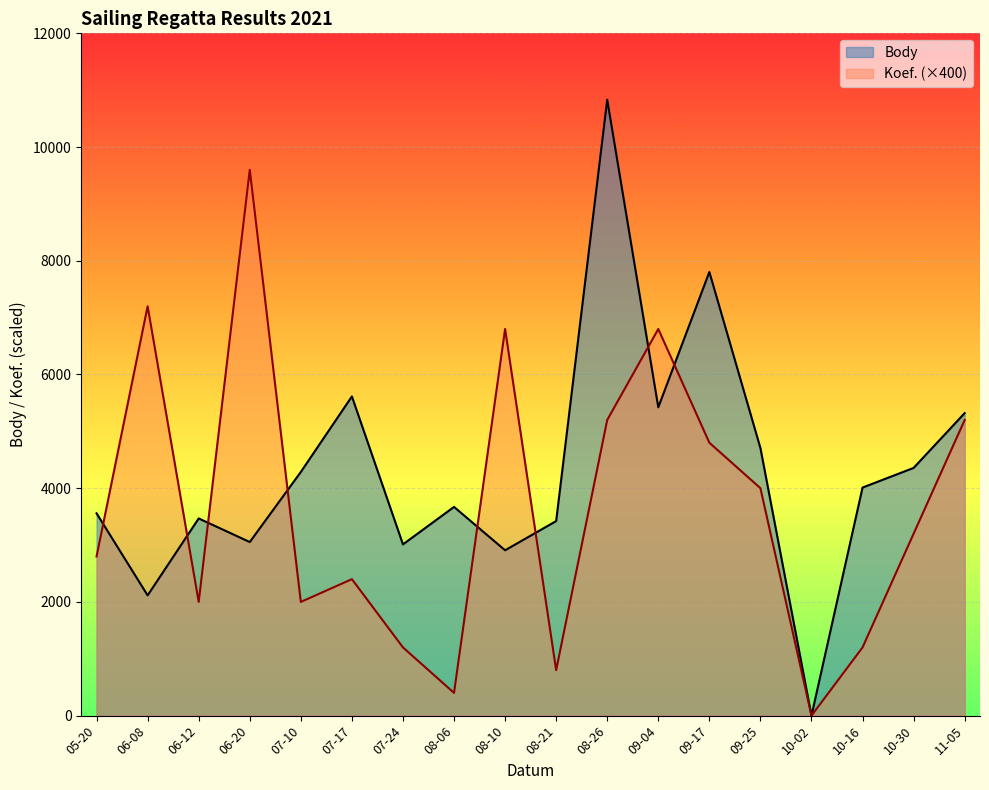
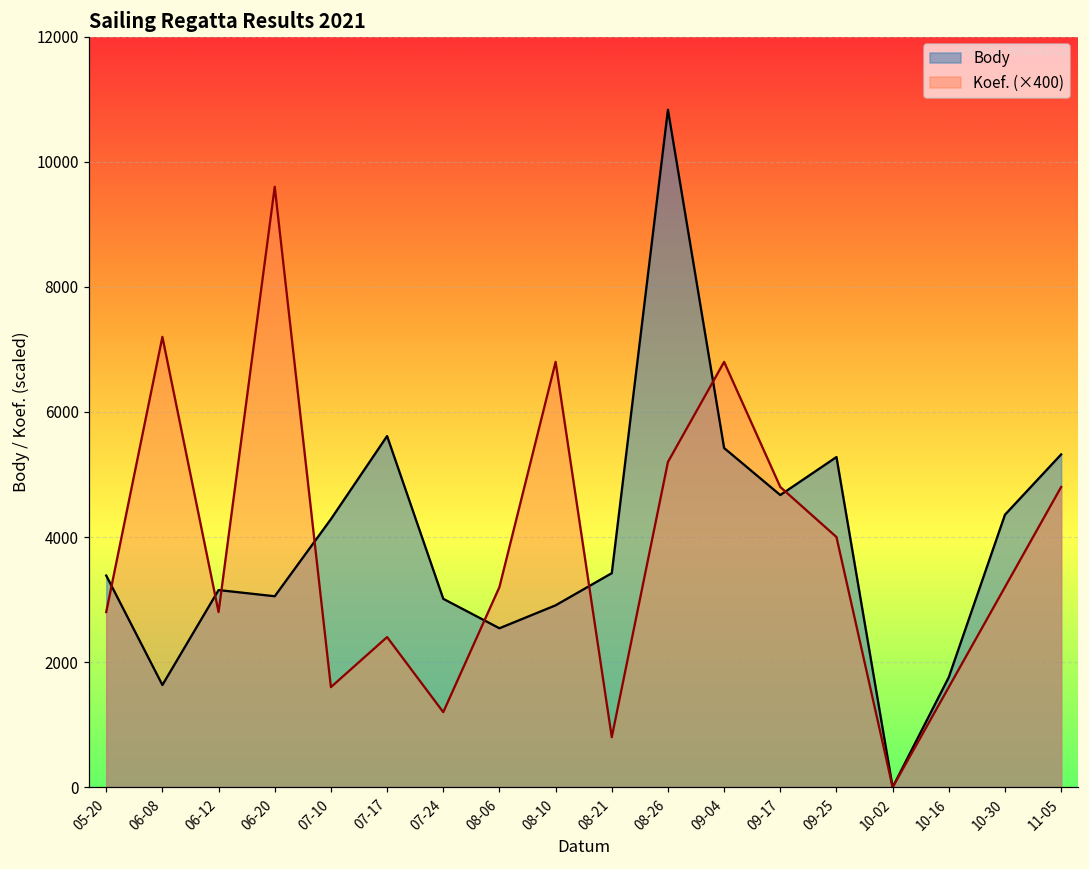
Body, 05-20: 3600 -> 3400
Body, 06-08: 2100 -> 1600
Body, 06-12: 3500 -> 3200
Koef. (×400), 06-12: 2000 -> 2800
Koef. (×400), 07-10: 2000 -> 1600
Body, 08-06: 3700 -> 2500
Koef. (×400), 08-06: 400 -> 3200
Body, 09-17: 7800 -> 4700
Body, 09-25: 4700 -> 5300
Body, 10-16: 4000 -> 1800
Koef. (×400), 10-16: 1200 -> 1600
Koef. (×400), 11-05: 5200 -> 4800
